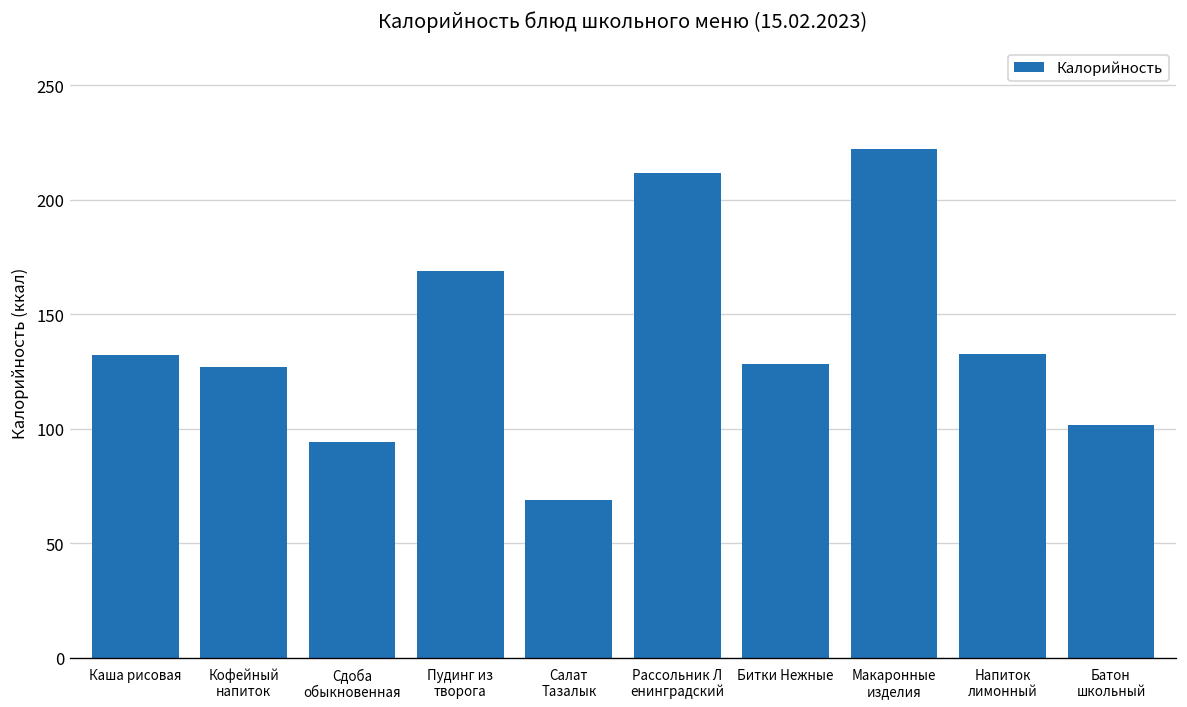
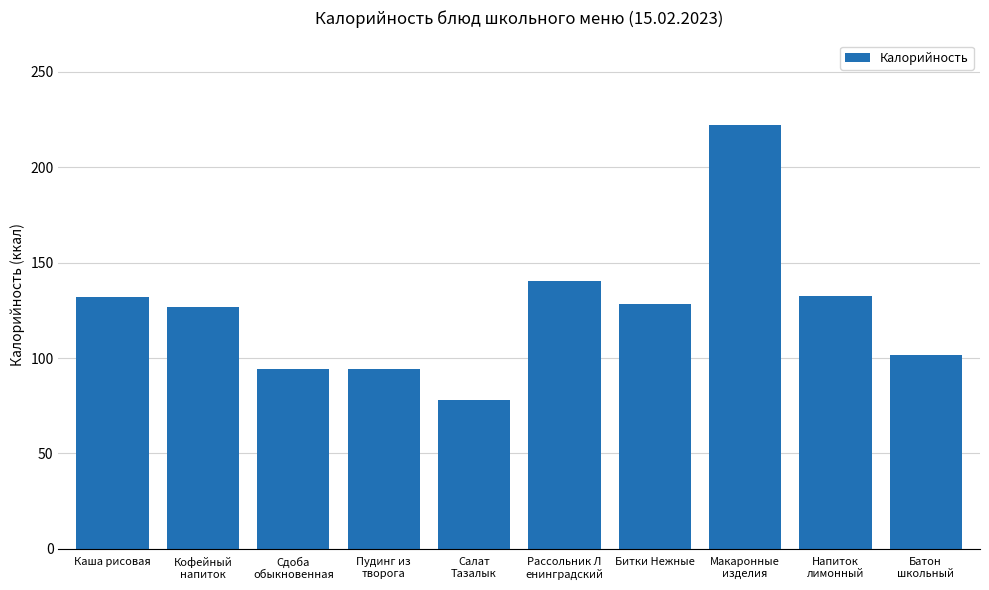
Пудинг из творога: 169 -> 94
Салат Тазалык: 69 -> 78
Рассольник Л енинградский: 212 -> 141
